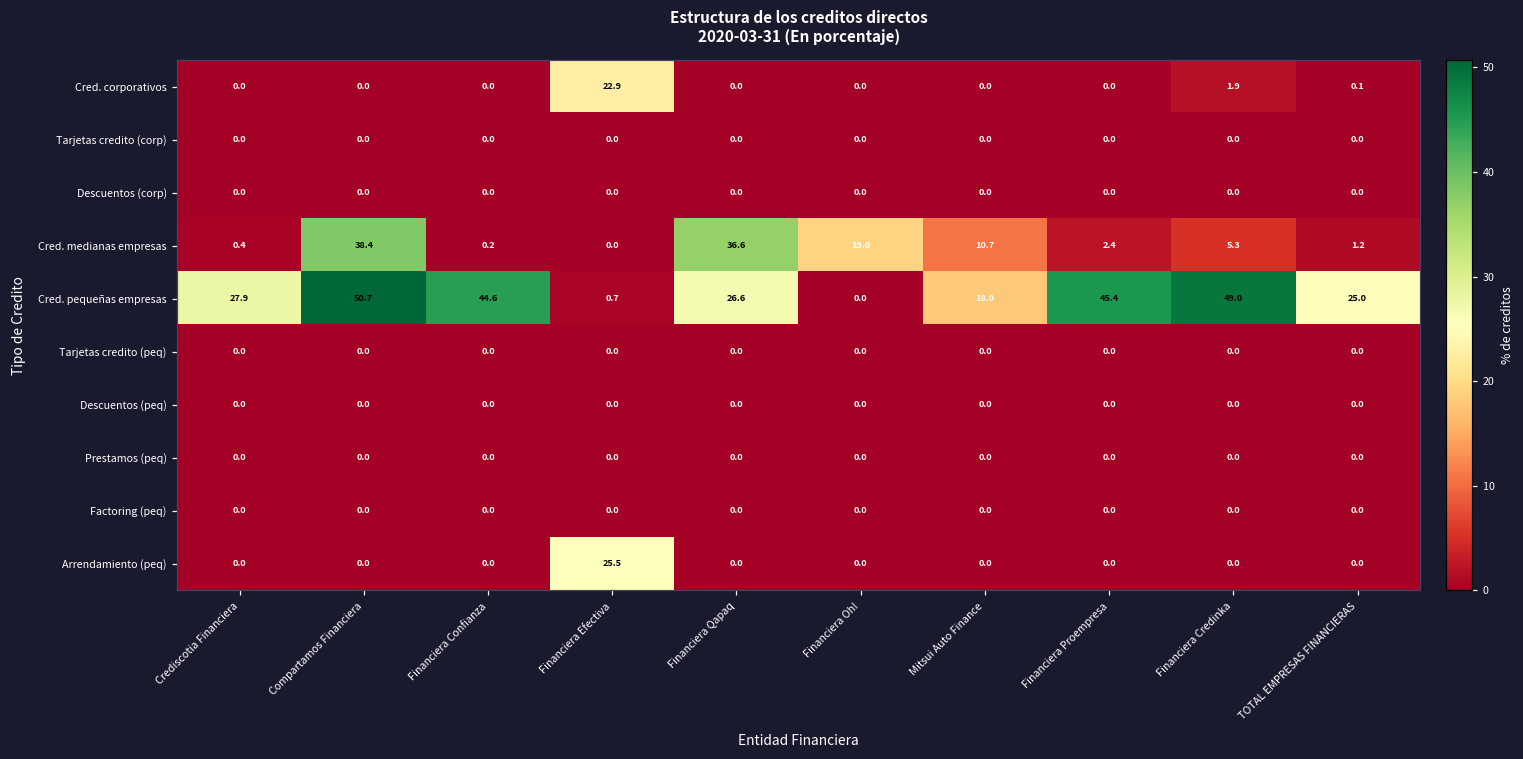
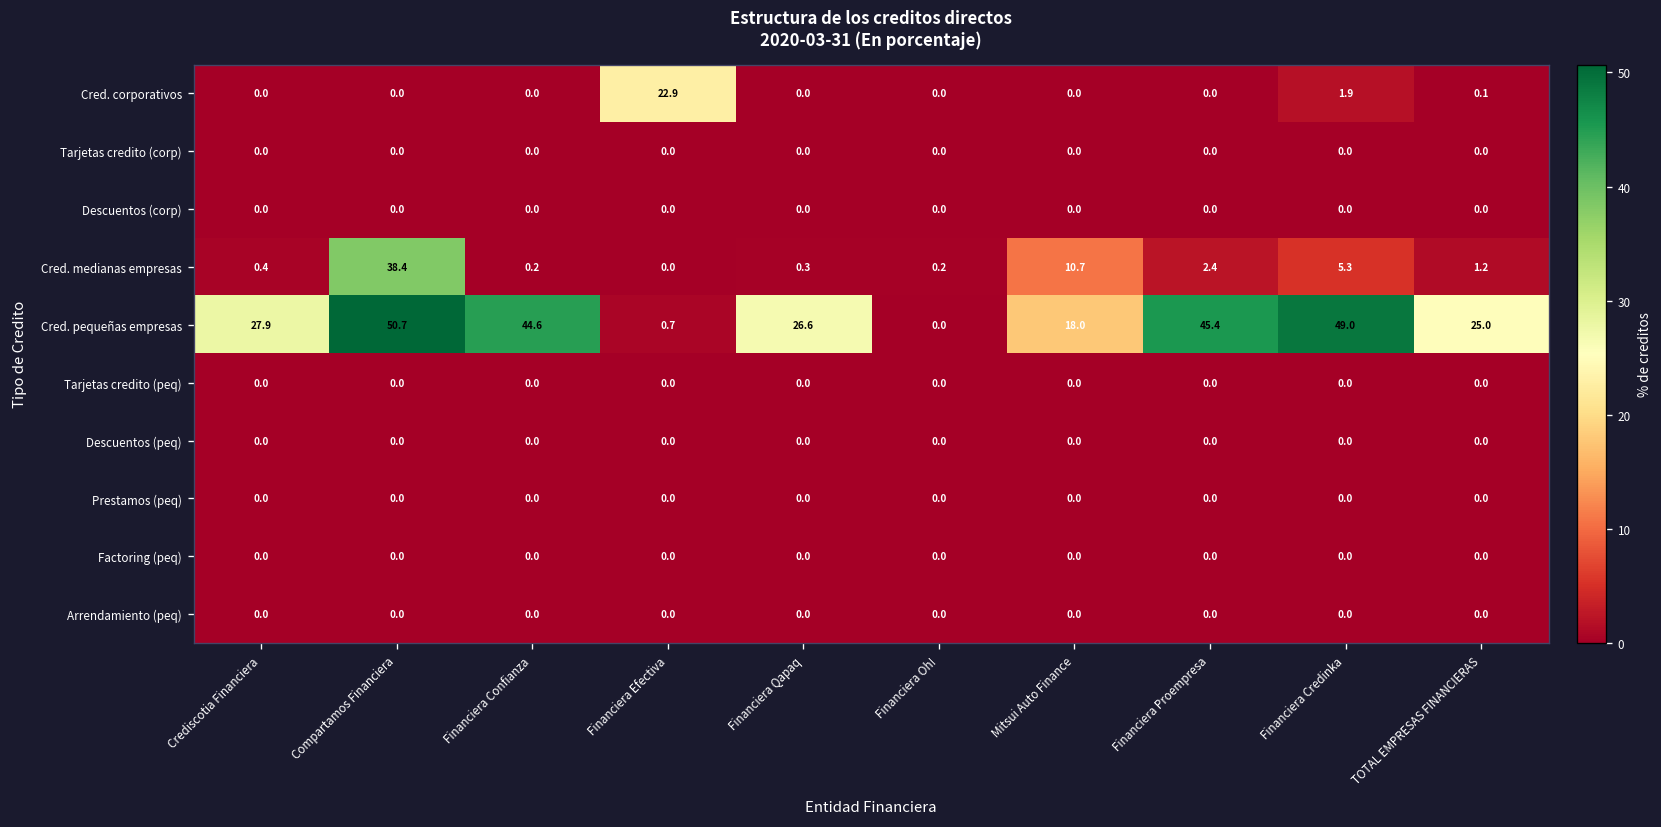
Cred. medianas empresas, Financiera Qapaq: 36.6 -> 0.3
Cred. medianas empresas, Financiera Oh!: 19.0 -> 0.2
Arrendamiento (peq), Financiera Efectiva: 25.5 -> 0.0
